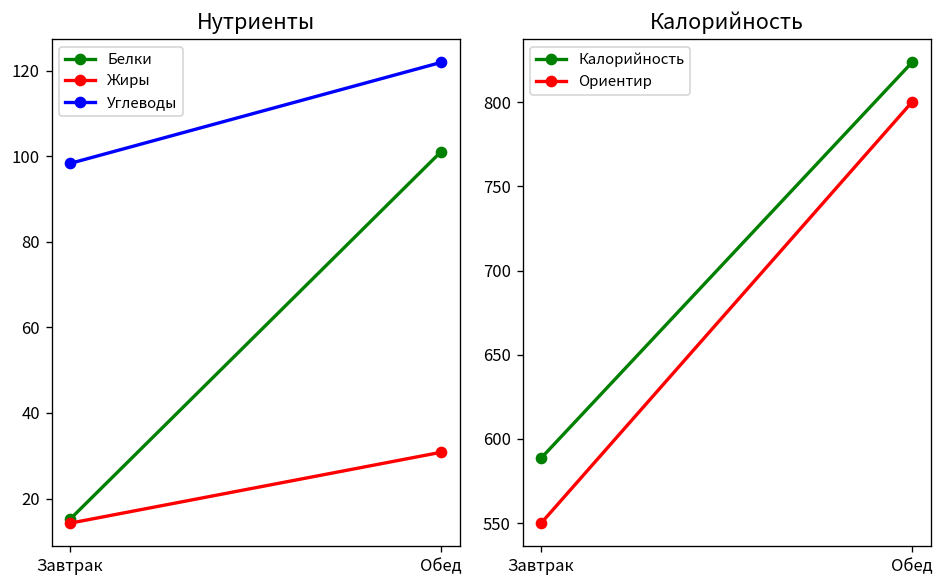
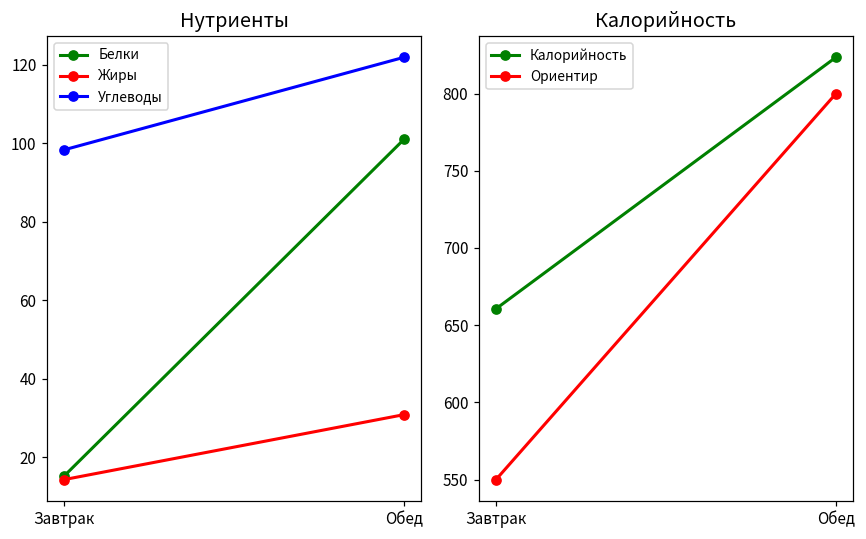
Калорийность, Калорийность, Завтрак: 589 -> 661
